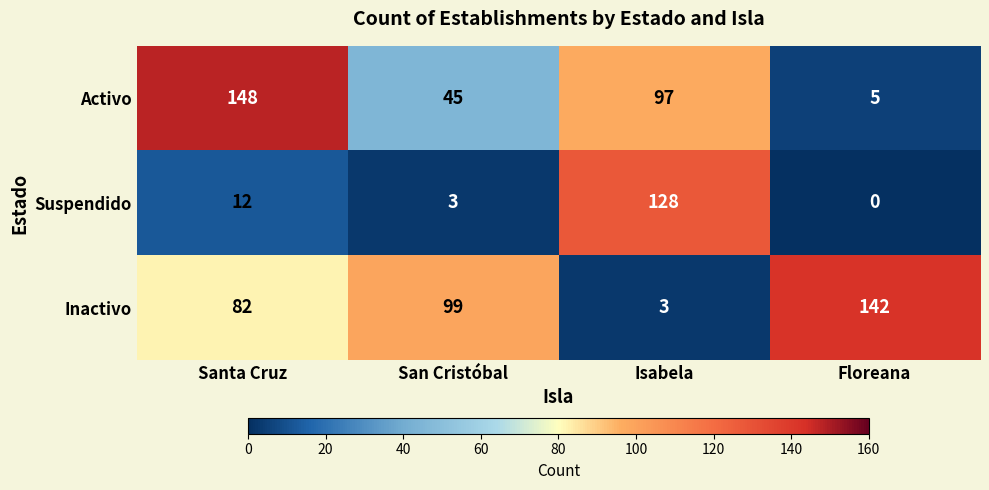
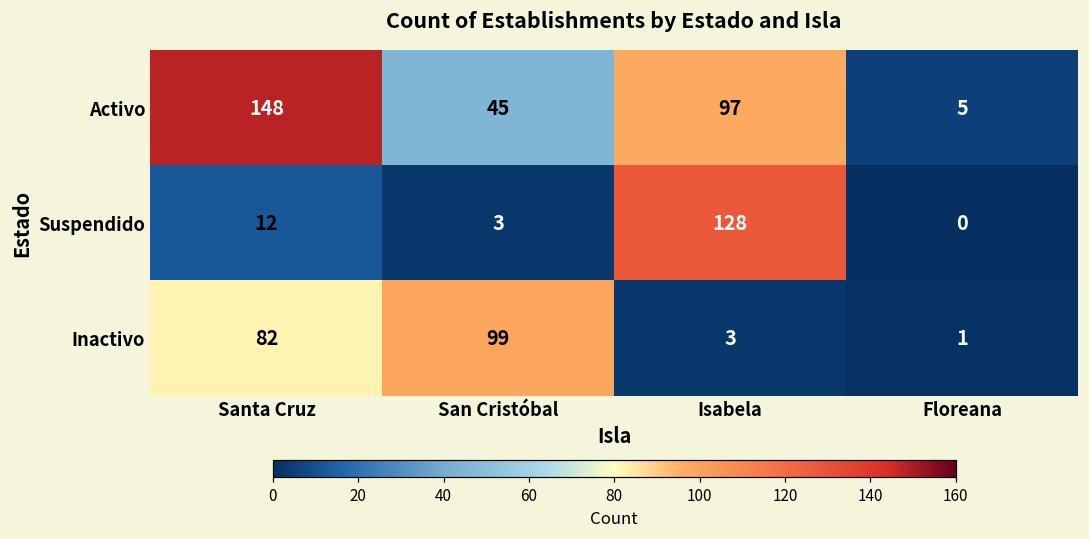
Inactivo, Floreana: 142 -> 1
